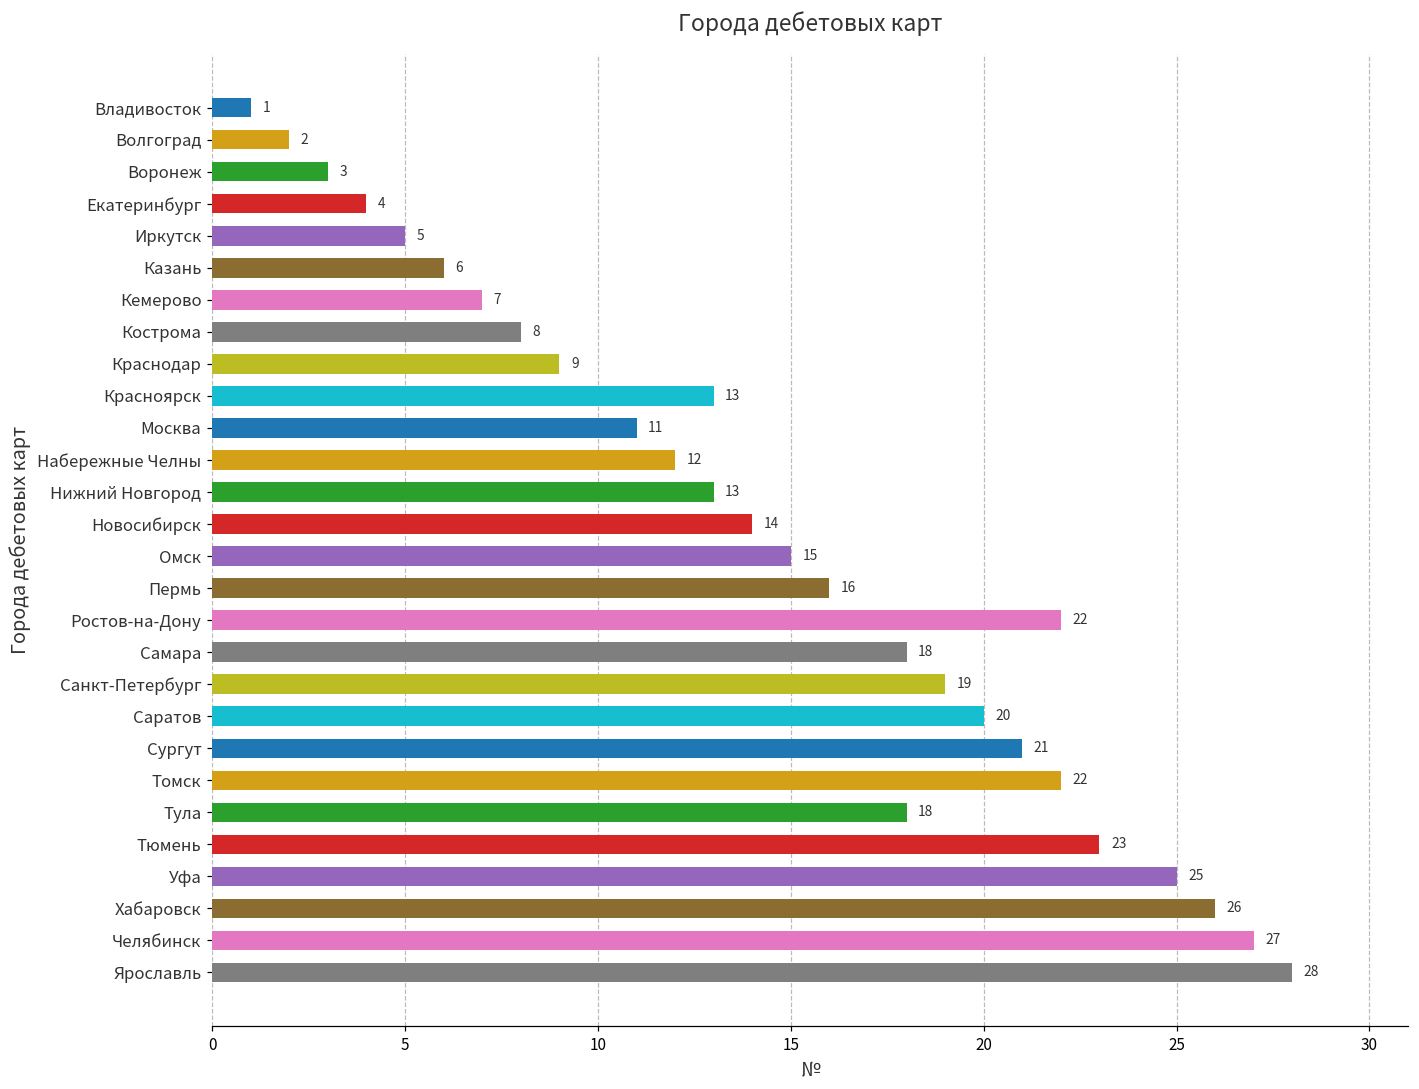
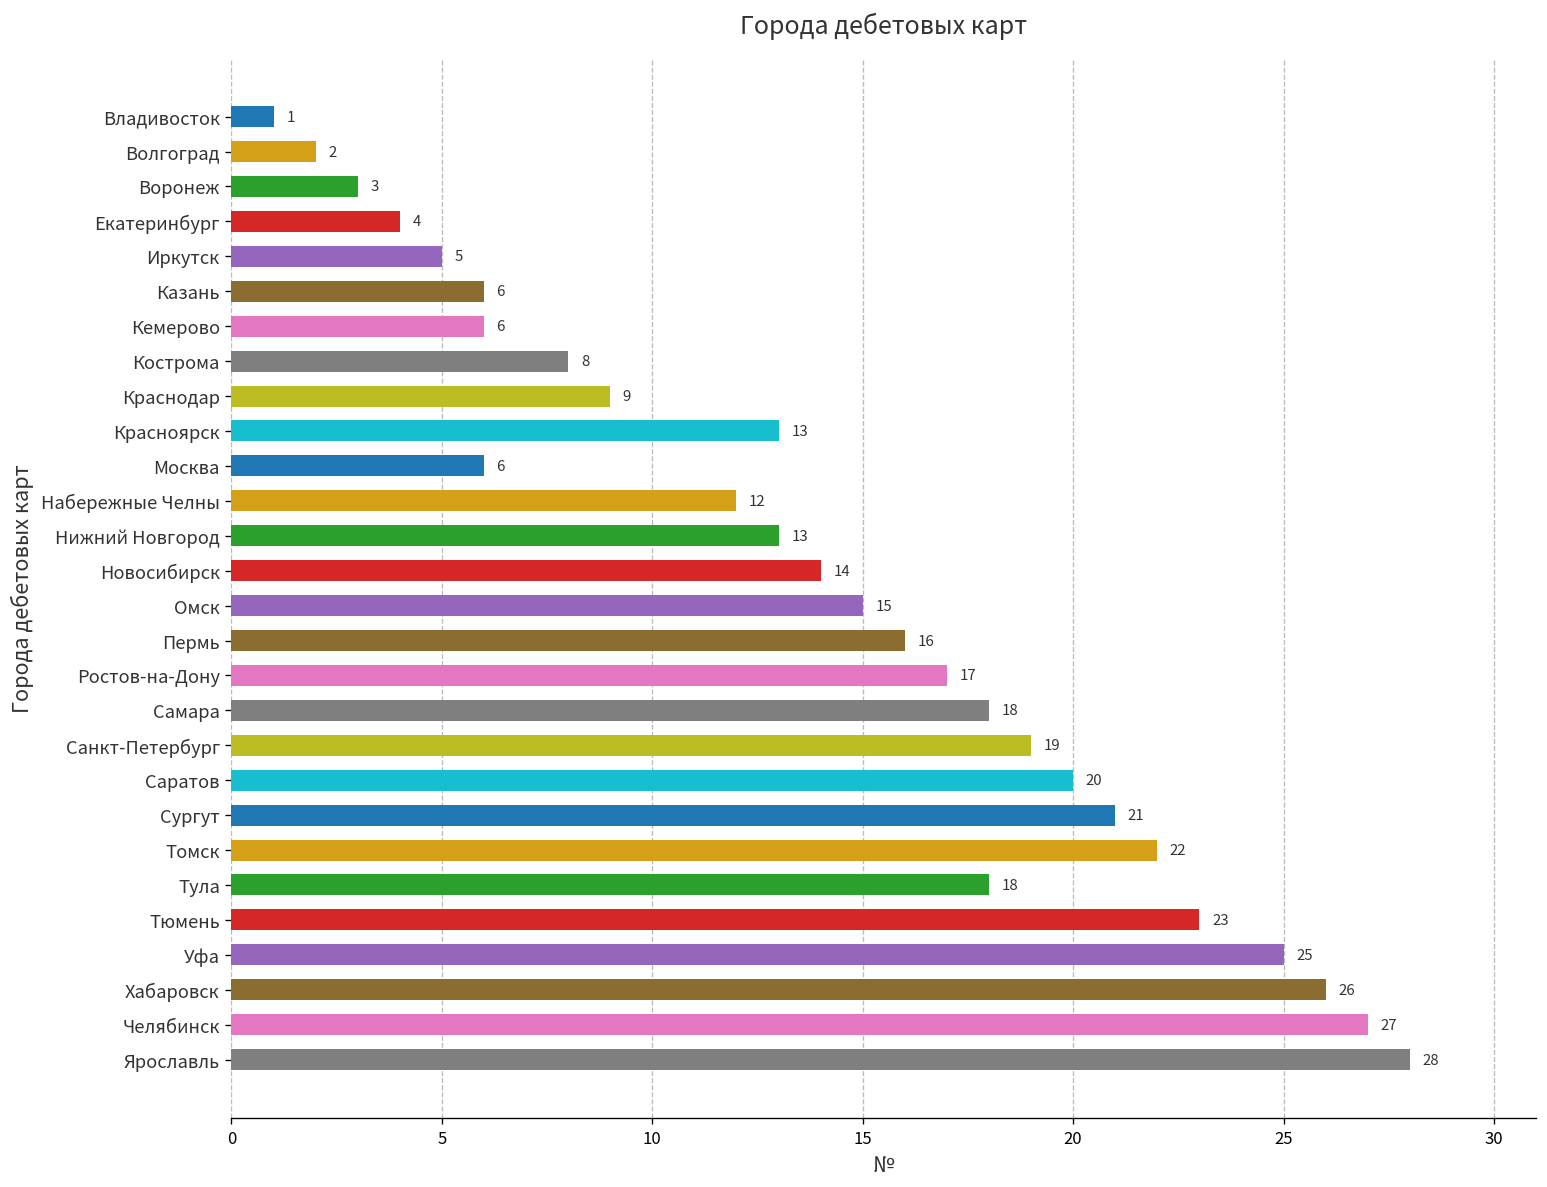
Кемерово: 7 -> 6
Москва: 11 -> 6
Ростов-на-Дону: 22 -> 17
